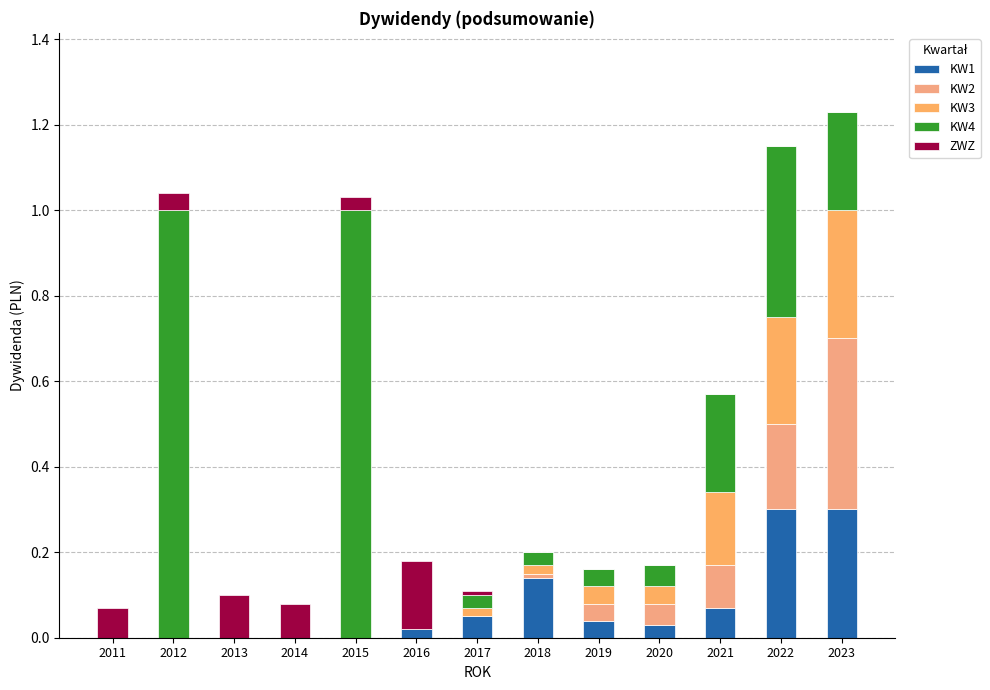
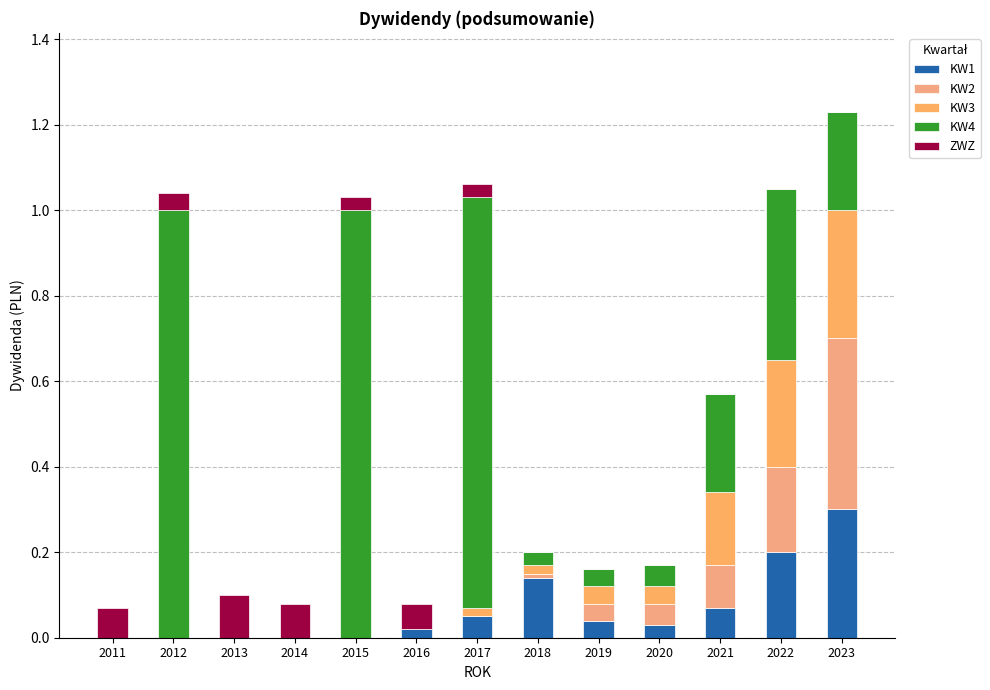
ZWZ, 2016: 0.16 -> 0.06
KW4, 2017: 0.03 -> 0.96
ZWZ, 2017: 0.01 -> 0.03
KW1, 2022: 0.3 -> 0.2
